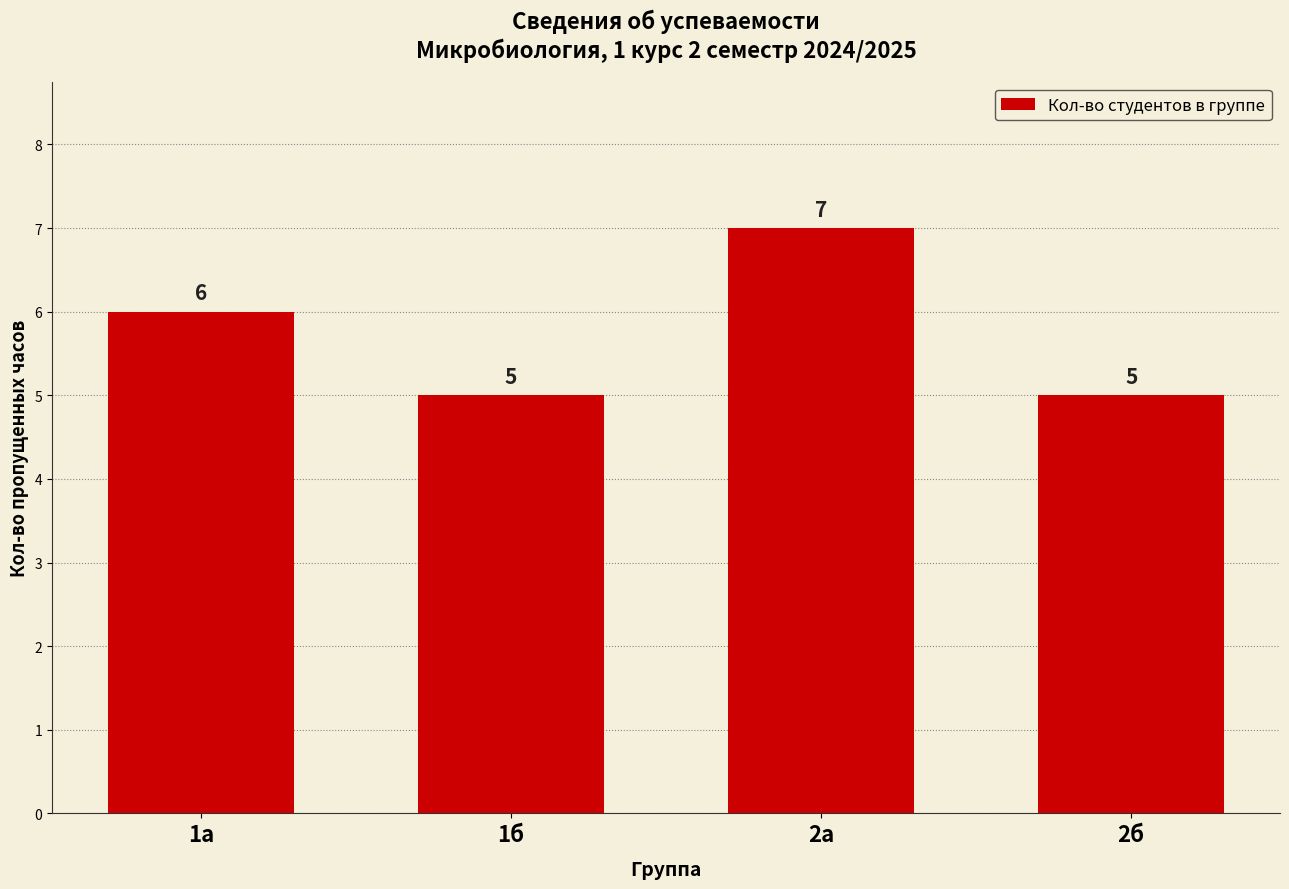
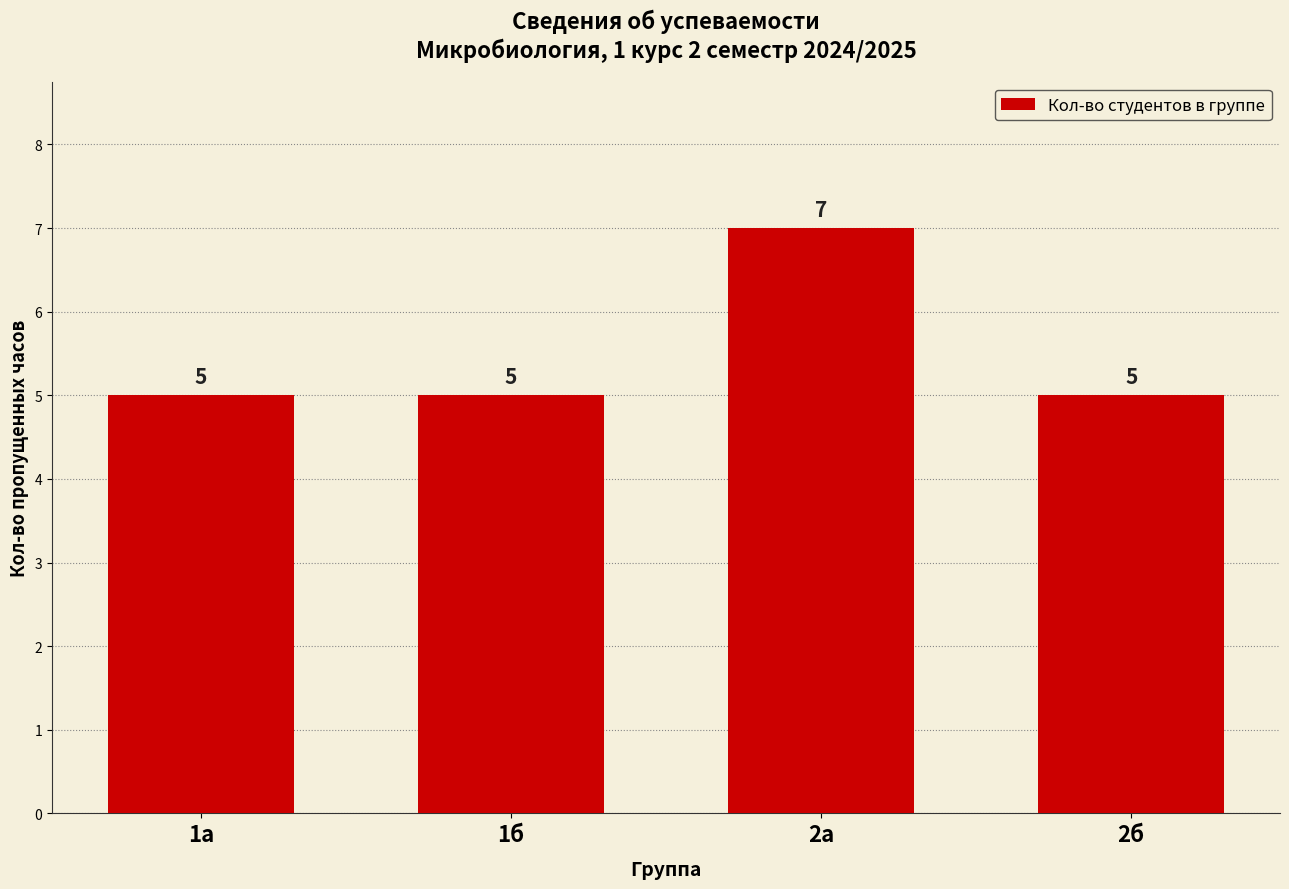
1а: 6 -> 5
